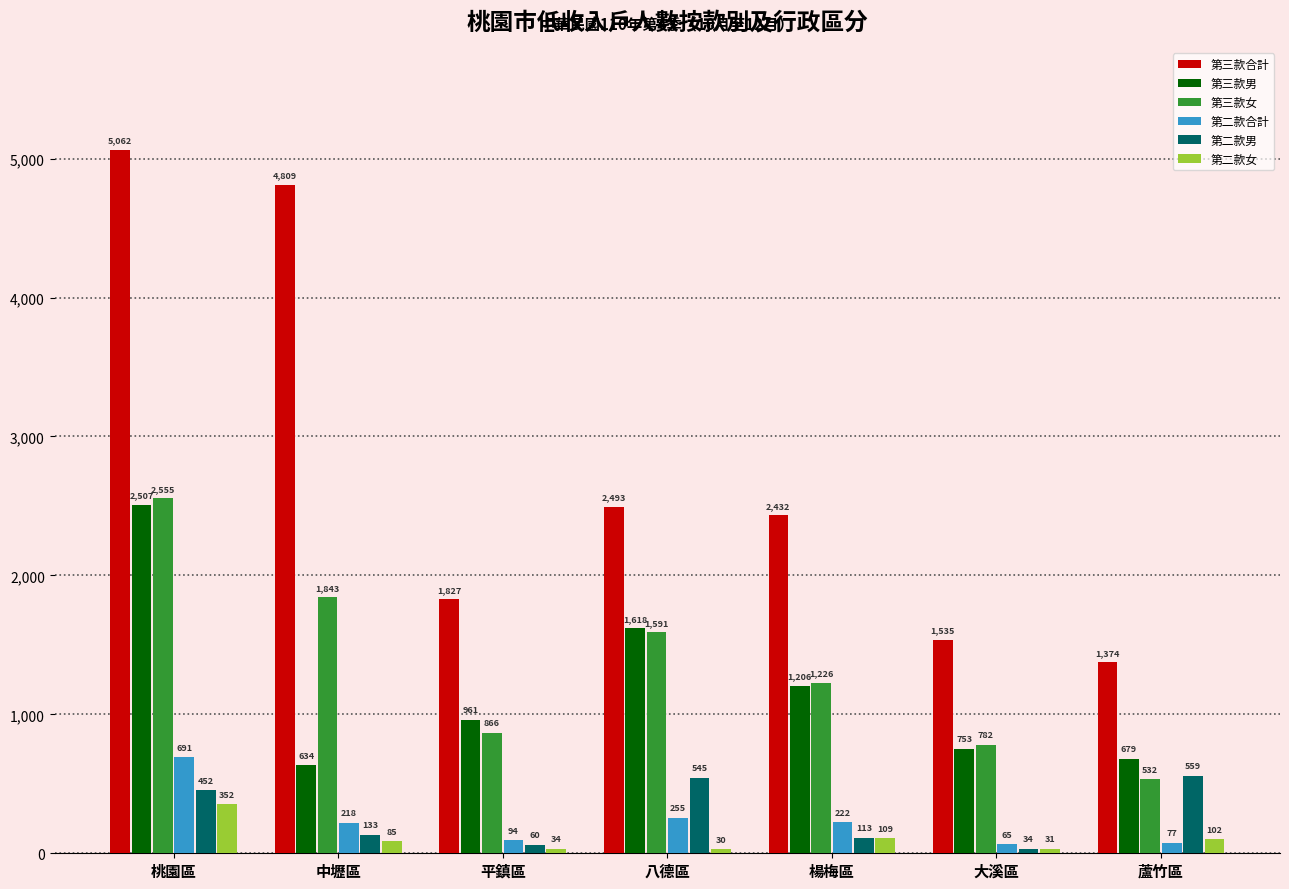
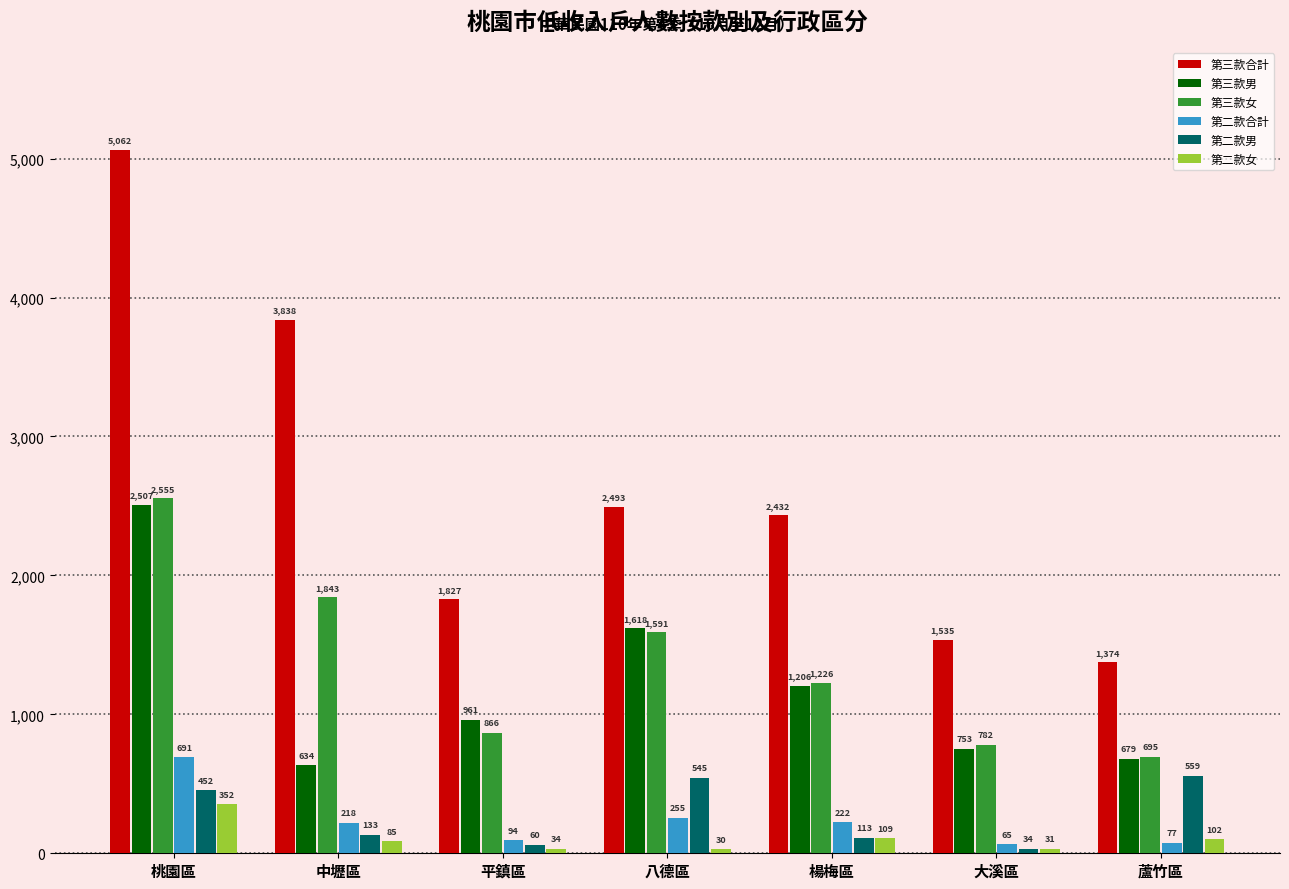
第三款合計, 中壢區: 4,809 -> 3,838
第三款女, 蘆竹區: 532 -> 695
